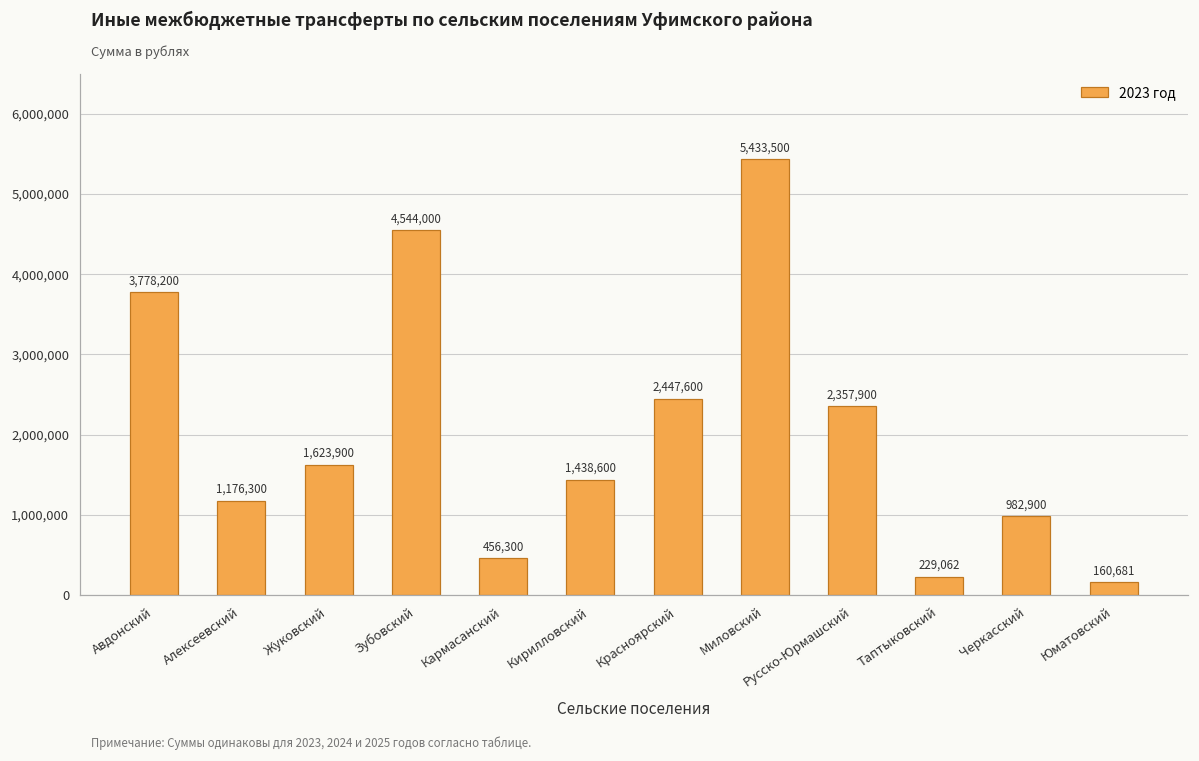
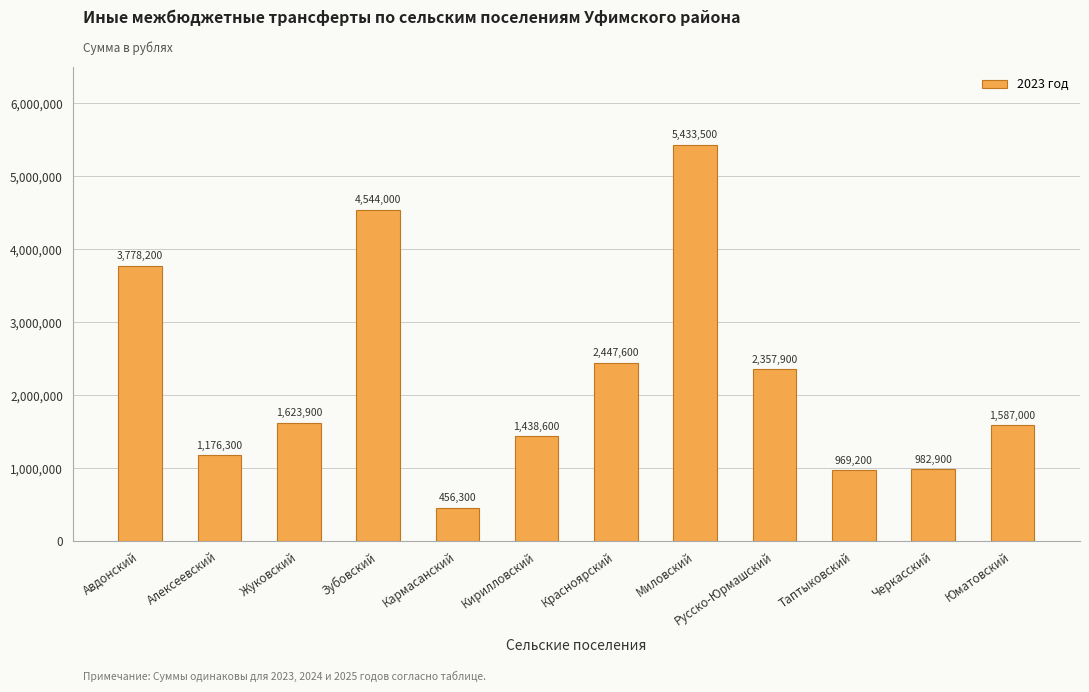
Таптыковский: 229,062 -> 969,200
Юматовский: 160,681 -> 1,587,000
